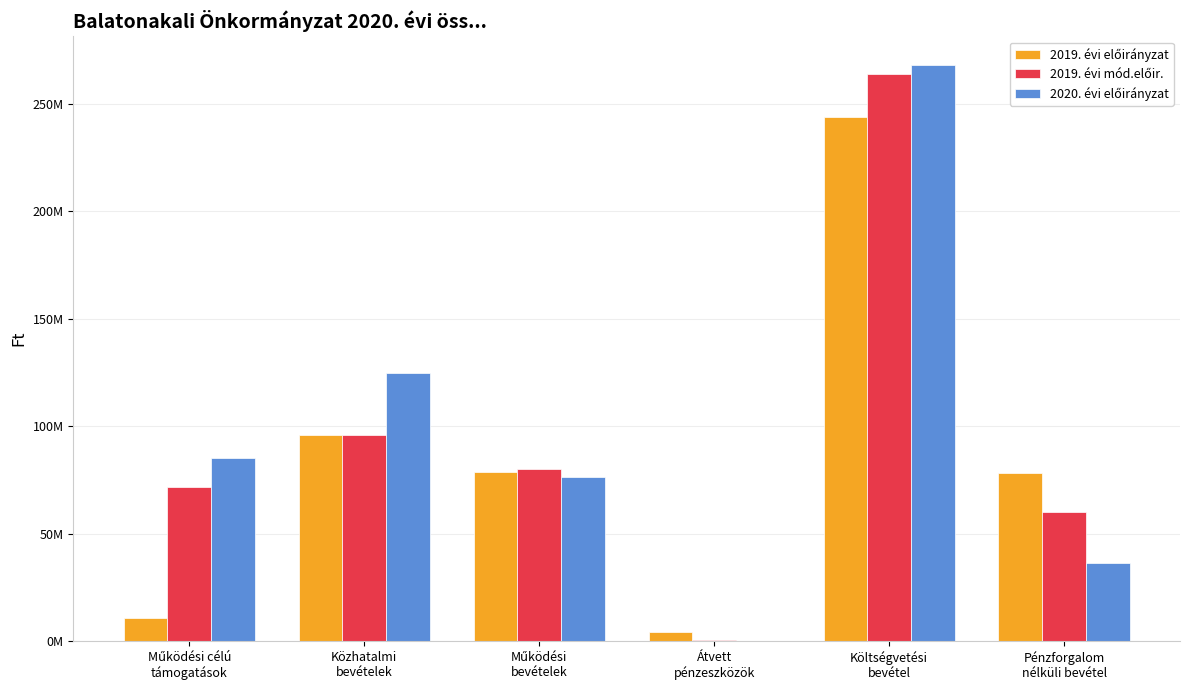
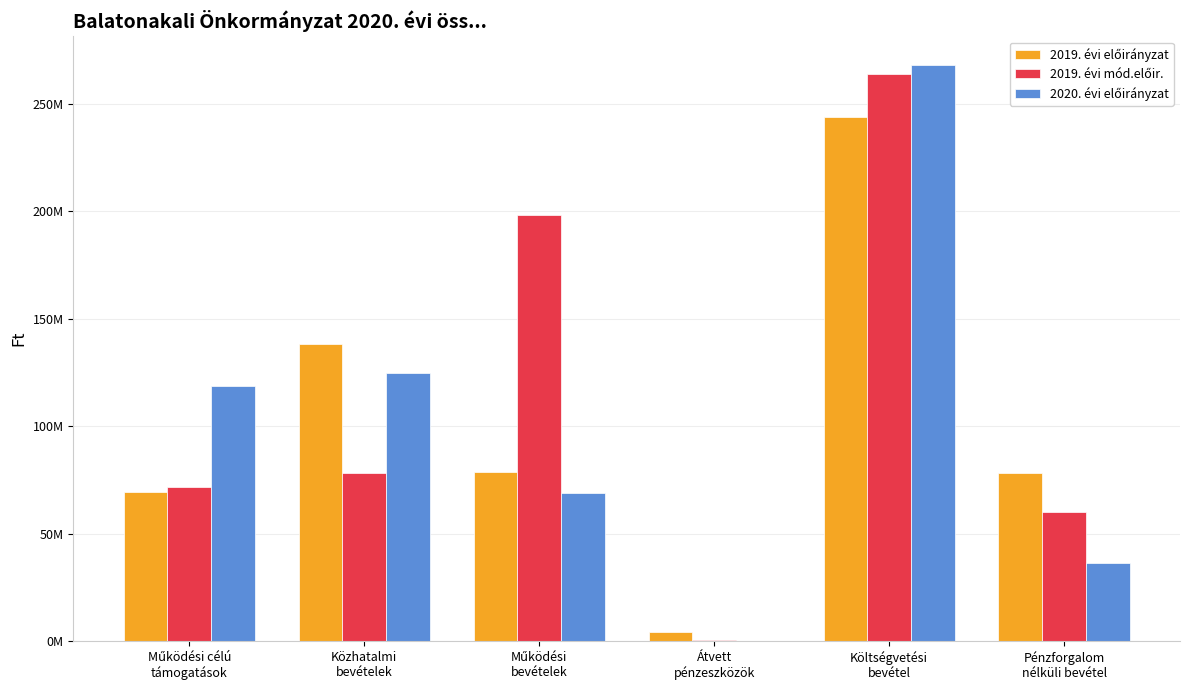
2019. évi előirányzat, Működési célú támogatások: 11000000 -> 69000000
2020. évi előirányzat, Működési célú támogatások: 85000000 -> 119000000
2019. évi előirányzat, Közhatalmi bevételek: 96000000 -> 138000000
2019. évi mód.előir., Közhatalmi bevételek: 96000000 -> 78000000
2019. évi mód.előir., Működési bevételek: 80000000 -> 198000000
2020. évi előirányzat, Működési bevételek: 77000000 -> 69000000
